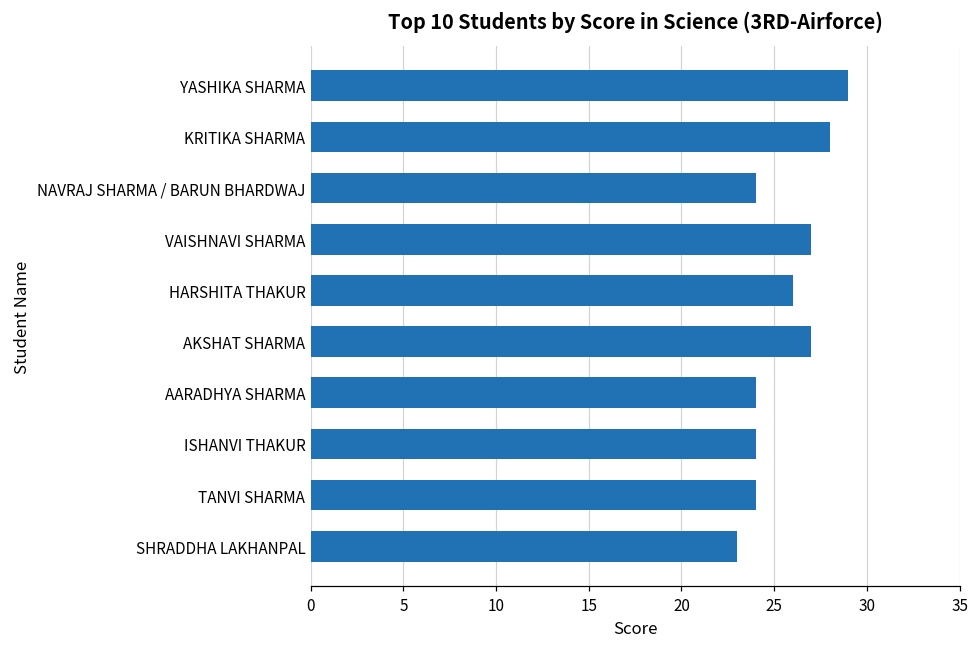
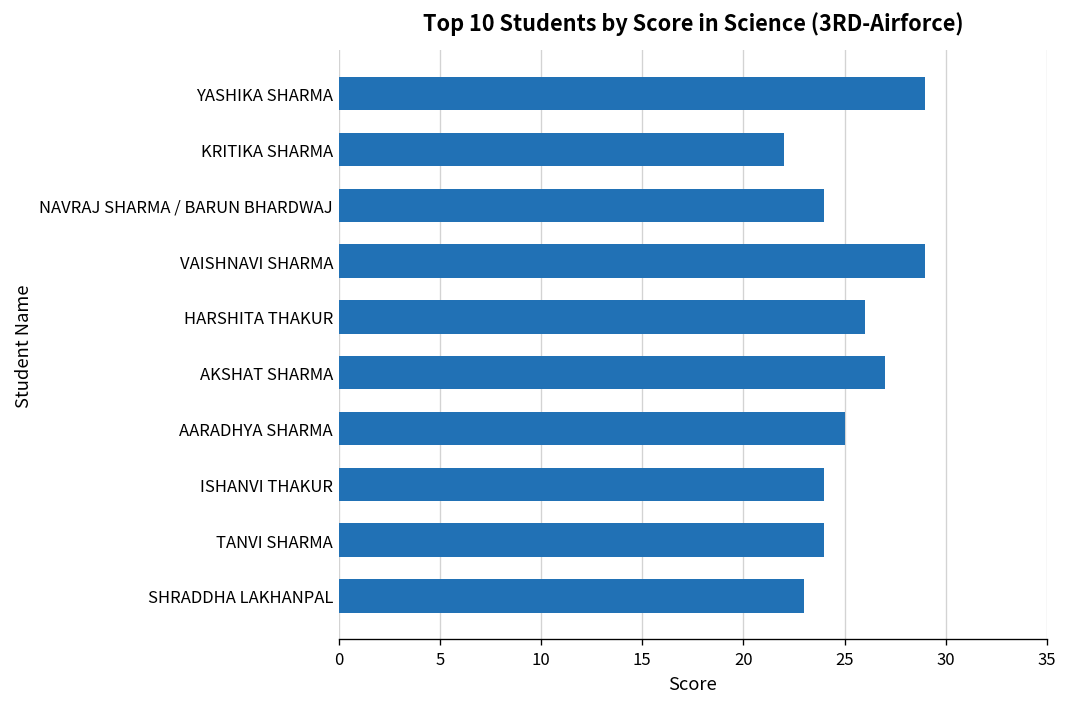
KRITIKA SHARMA: 28 -> 22
VAISHNAVI SHARMA: 27 -> 29
AARADHYA SHARMA: 24 -> 25
